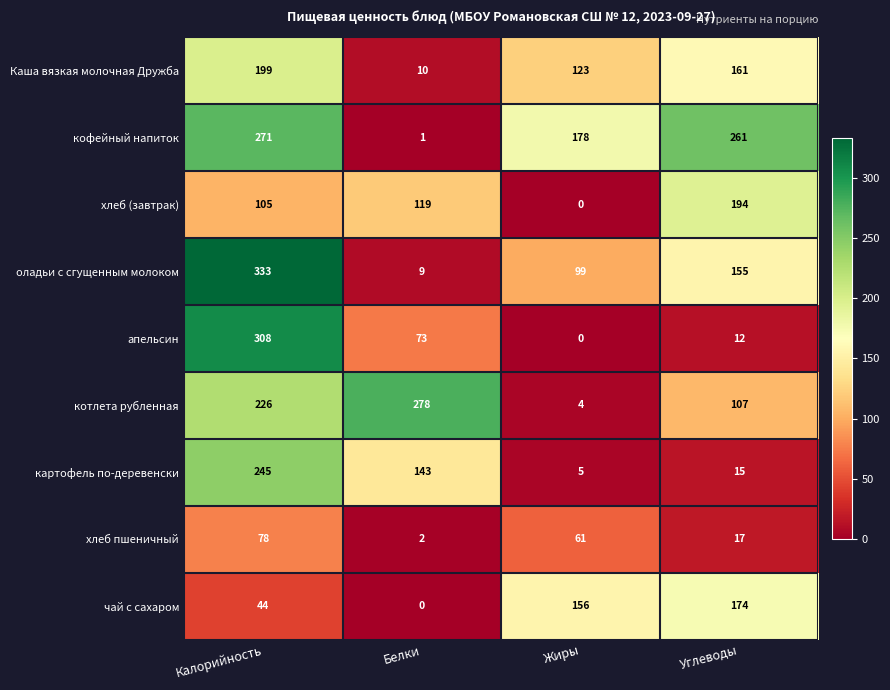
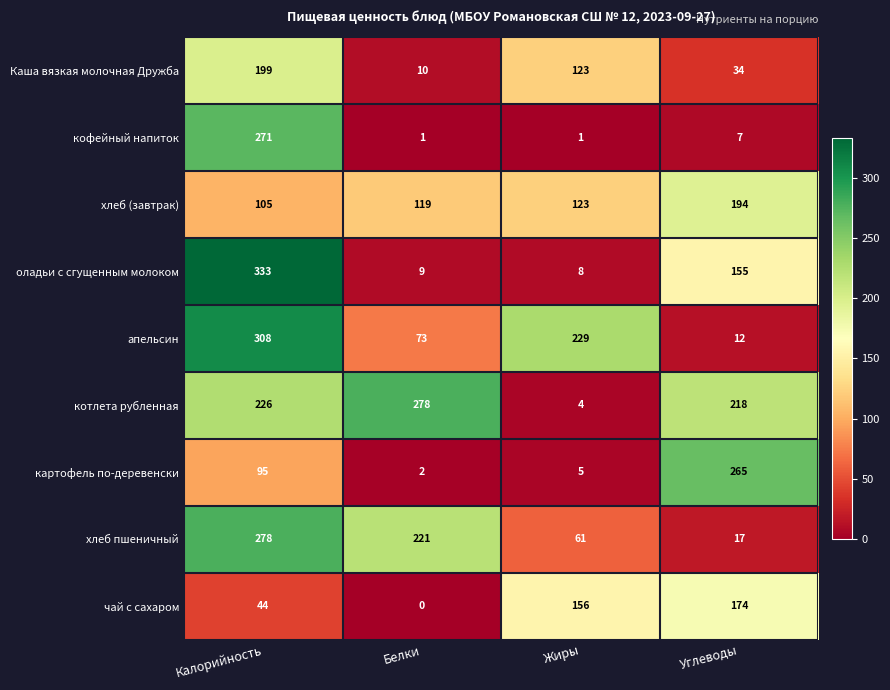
Каша вязкая молочная Дружба, Углеводы: 161 -> 34
кофейный напиток, Жиры: 178 -> 1
кофейный напиток, Углеводы: 261 -> 7
хлеб (завтрак), Жиры: 0 -> 123
оладьи с сгущенным молоком, Жиры: 99 -> 8
апельсин, Жиры: 0 -> 229
котлета рубленная, Углеводы: 107 -> 218
картофель по-деревенски, Калорийность: 245 -> 95
картофель по-деревенски, Белки: 143 -> 2
картофель по-деревенски, Углеводы: 15 -> 265
хлеб пшеничный, Калорийность: 78 -> 278
хлеб пшеничный, Белки: 2 -> 221
